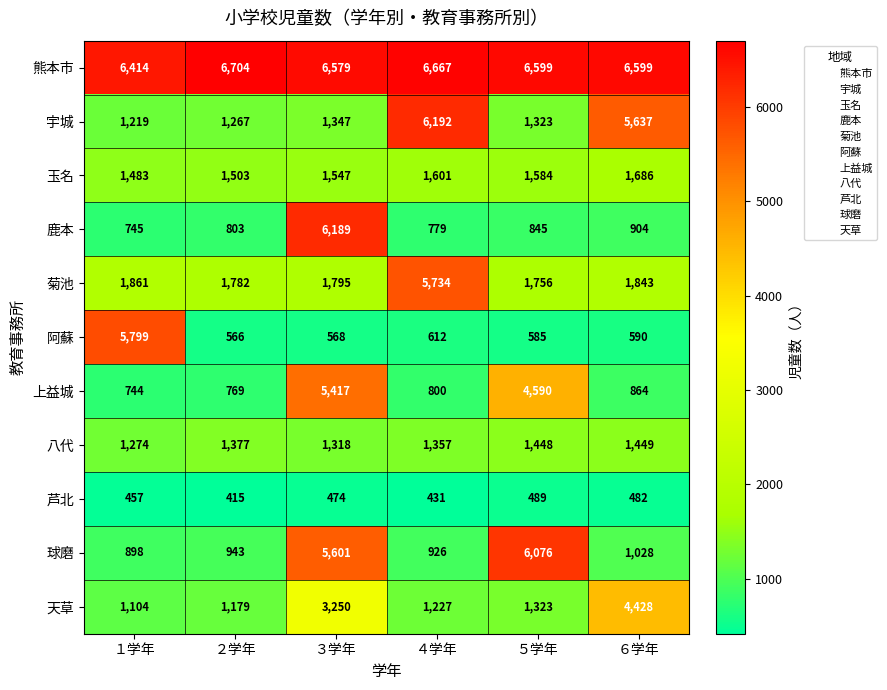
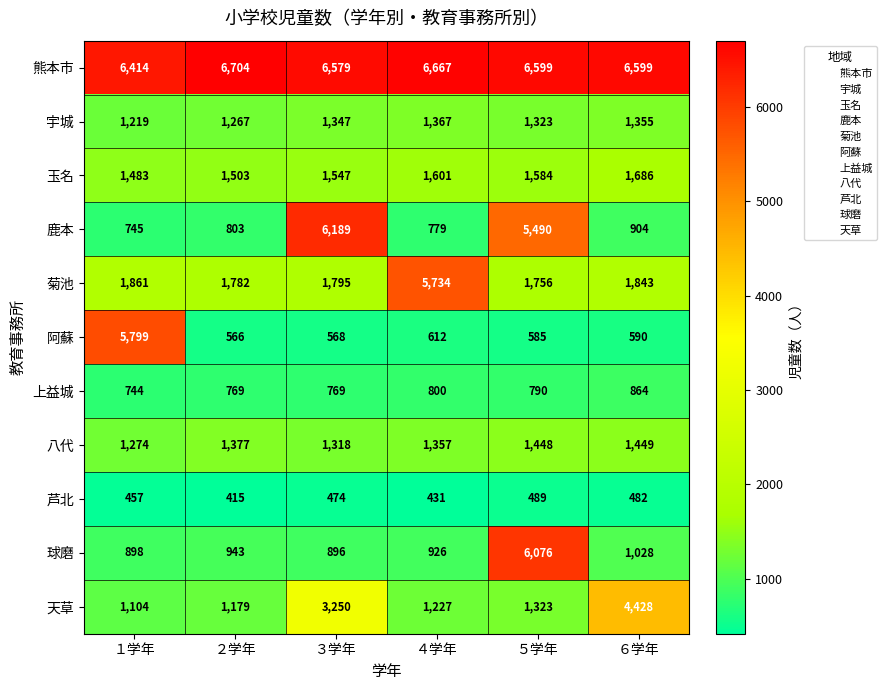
宇城, ４学年: 6,192 -> 1,367
宇城, ６学年: 5,637 -> 1,355
鹿本, ５学年: 845 -> 5,490
上益城, ３学年: 5,417 -> 769
上益城, ５学年: 4,590 -> 790
球磨, ３学年: 5,601 -> 896
